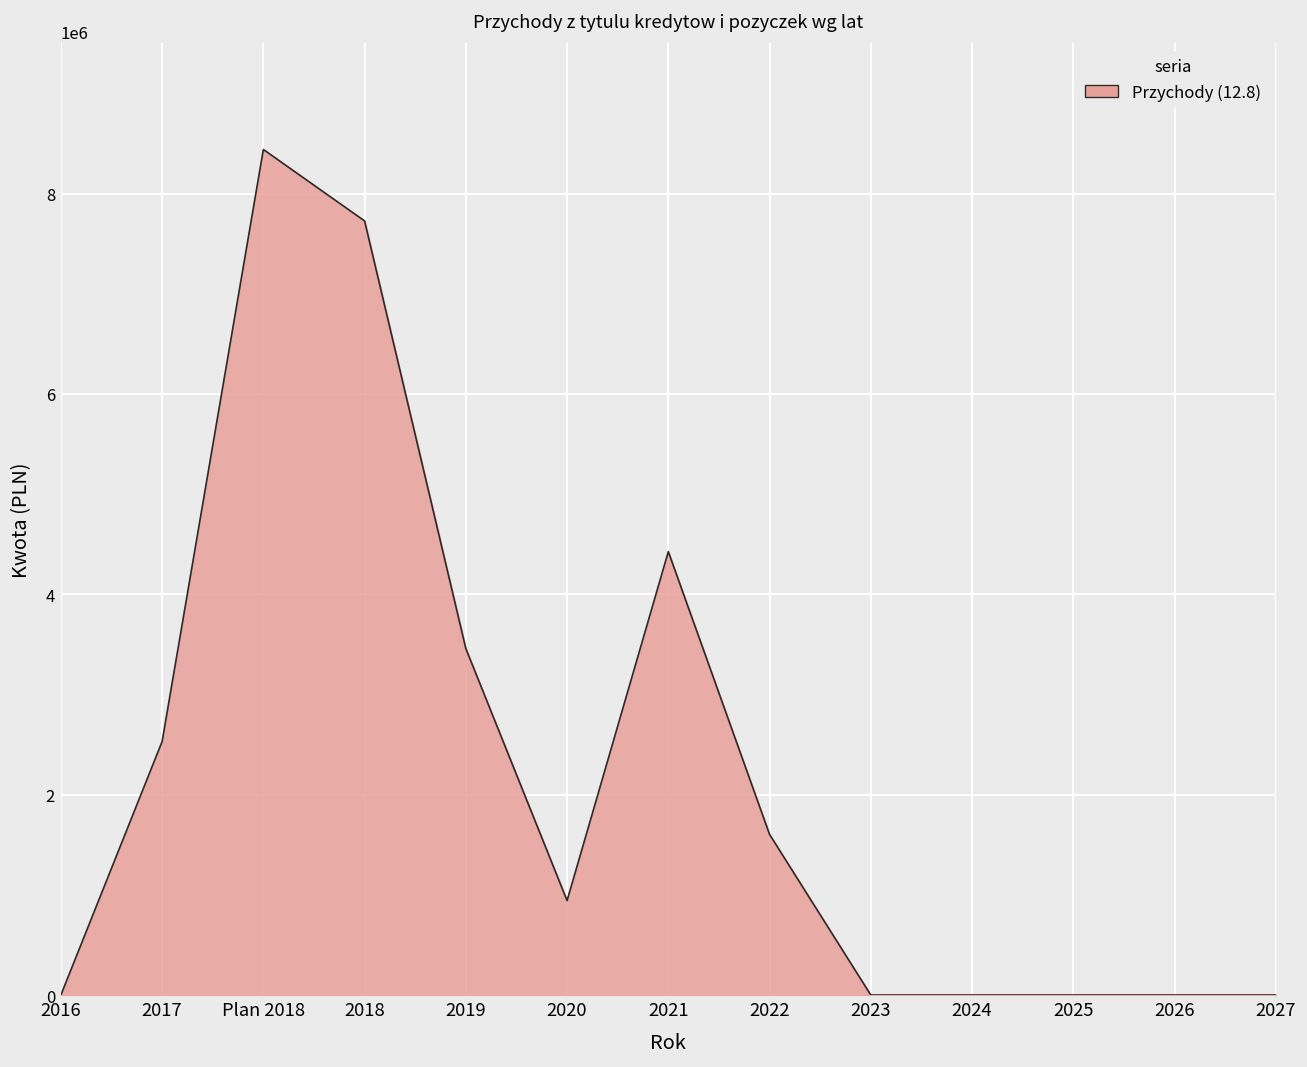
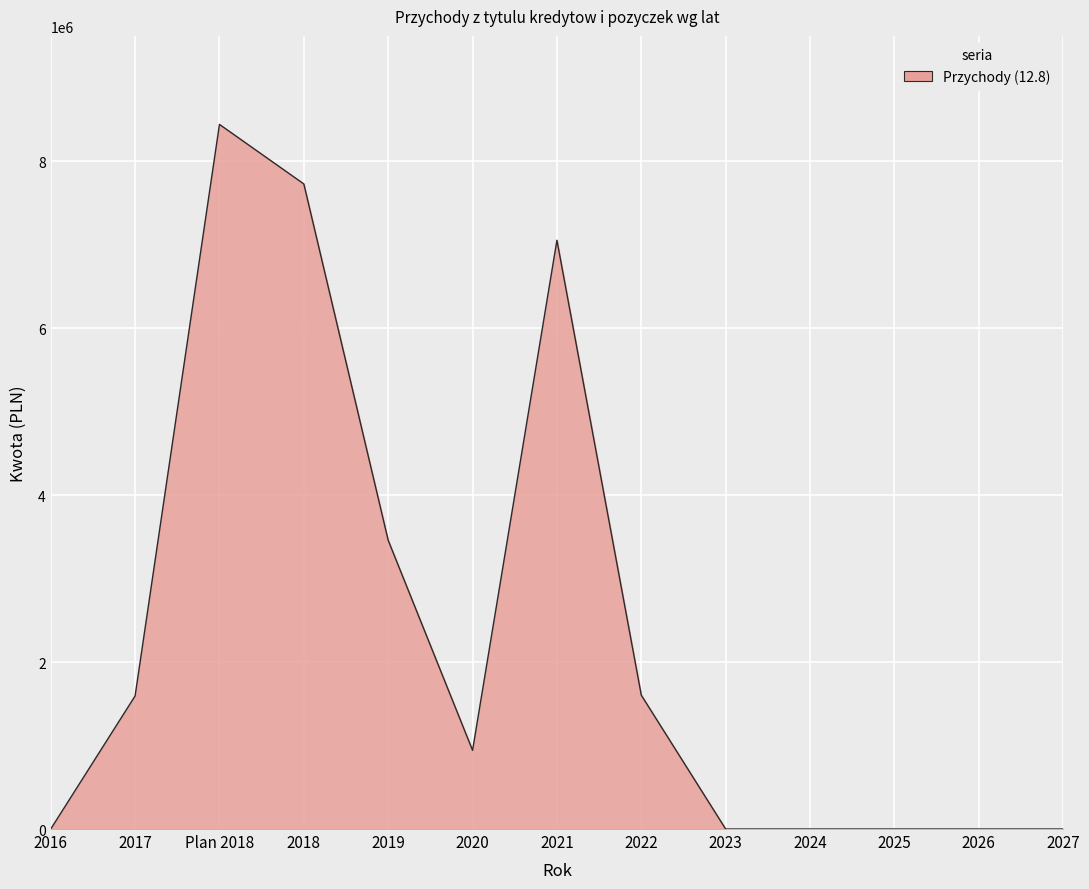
2017: 2500000 -> 1600000
2021: 4400000 -> 7100000
